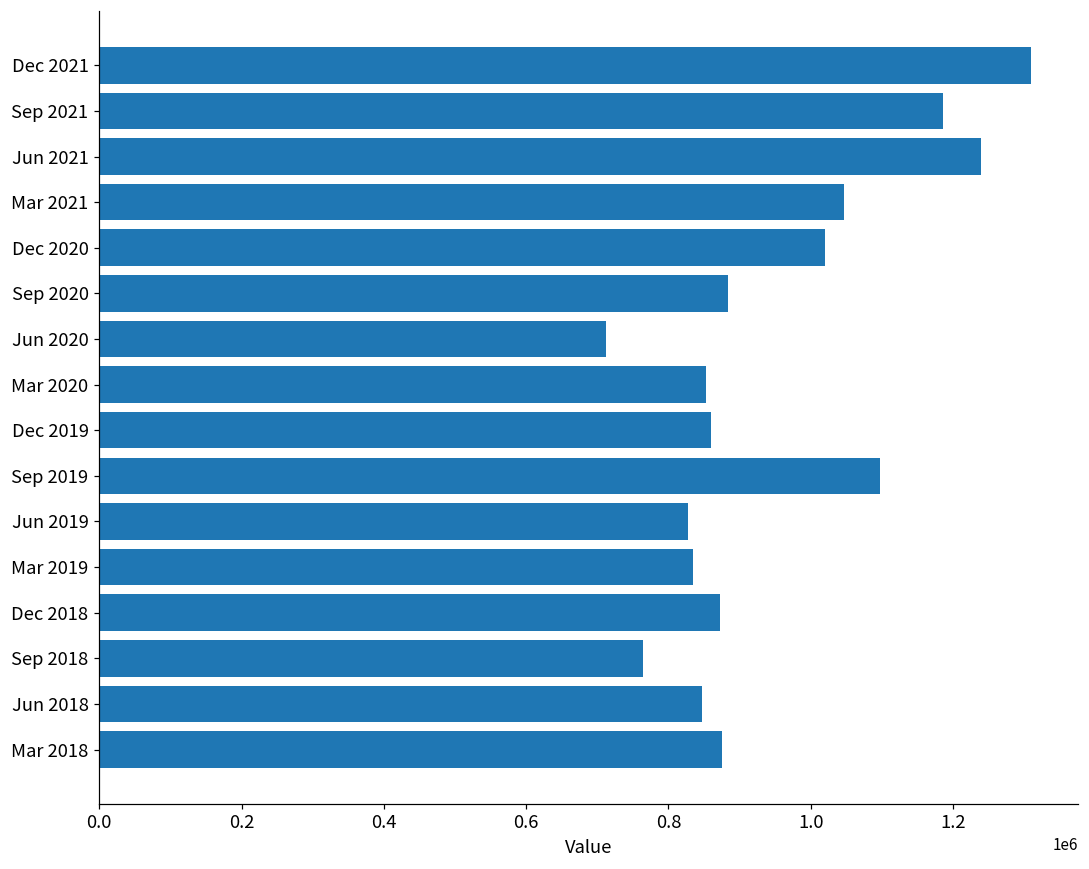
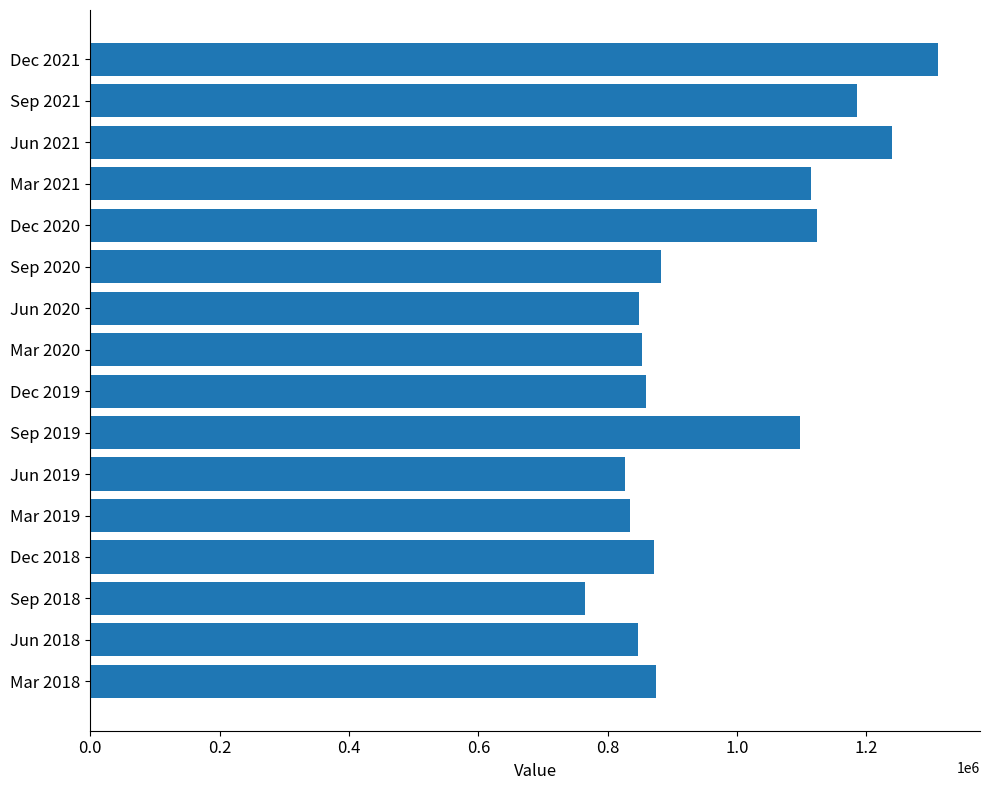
Mar 2021: 1050000 -> 1110000
Dec 2020: 1020000 -> 1120000
Jun 2020: 710000 -> 850000
